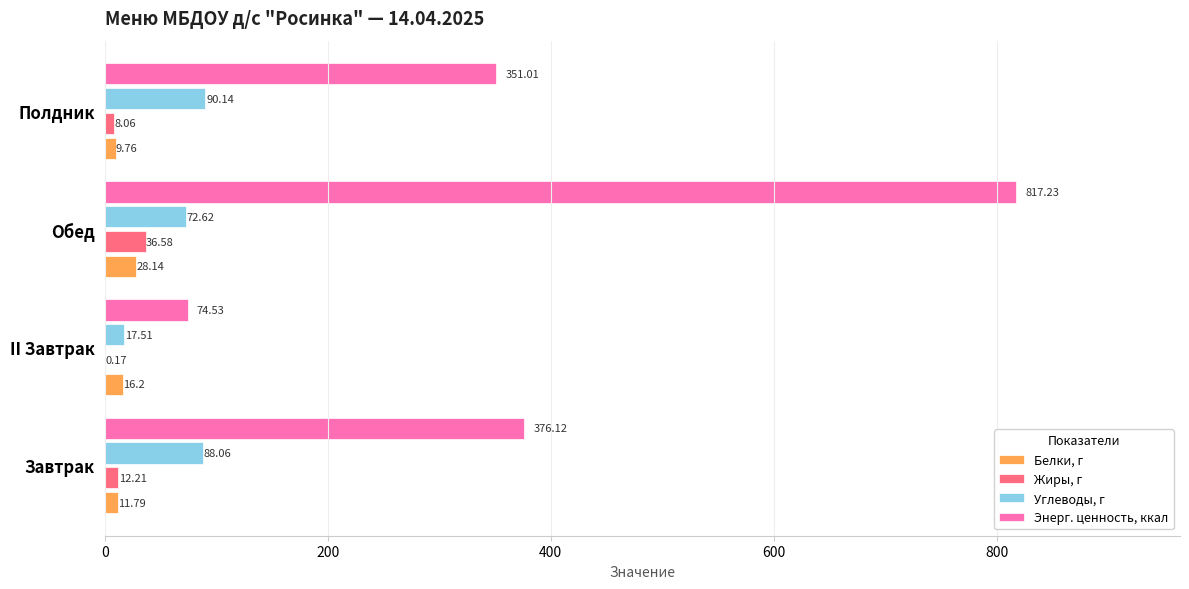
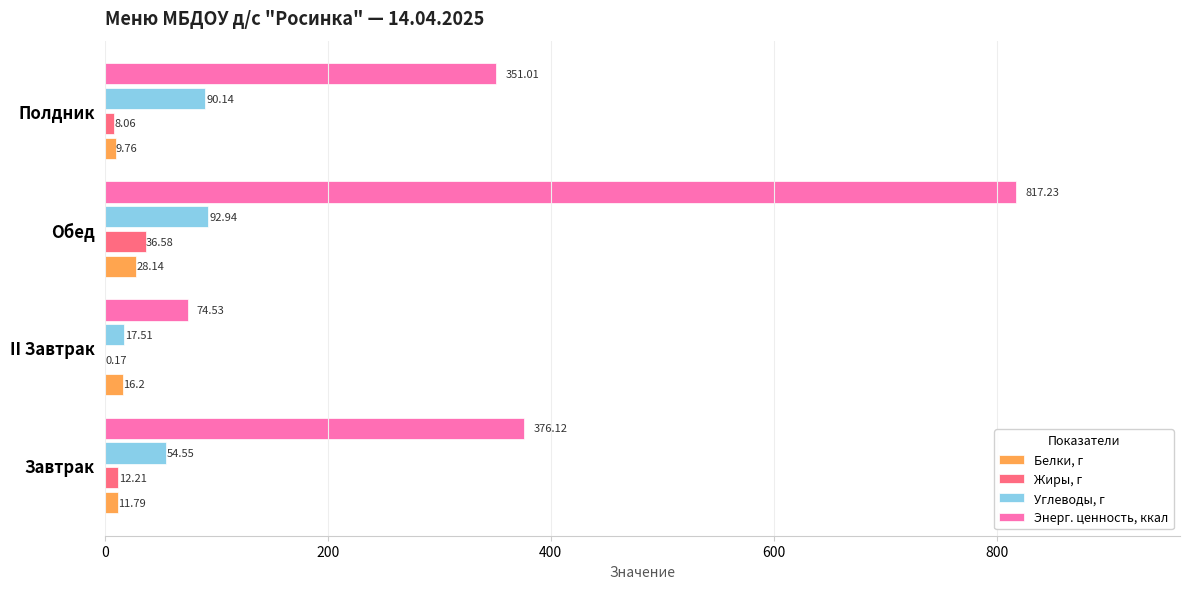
Углеводы, г, Обед: 72.62 -> 92.94
Углеводы, г, Завтрак: 88.06 -> 54.55
